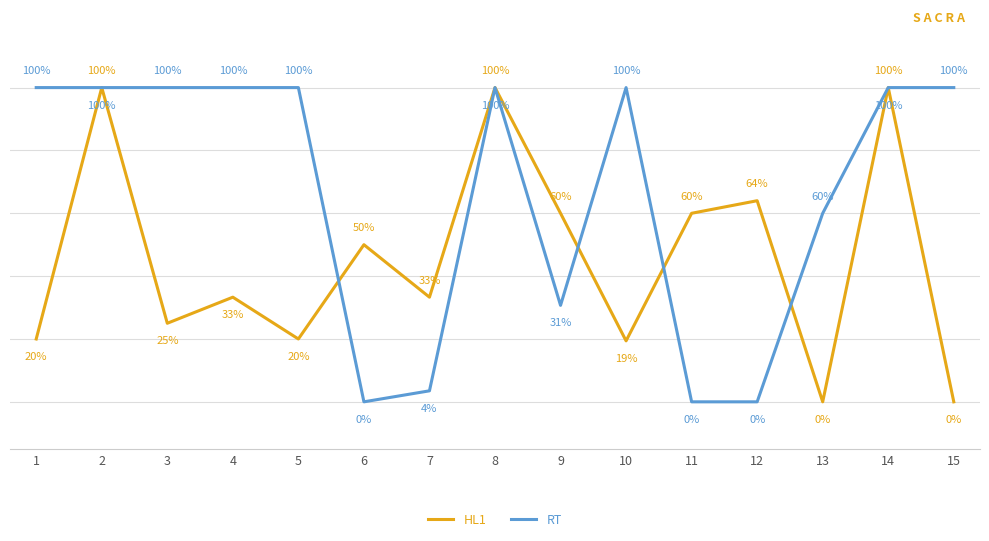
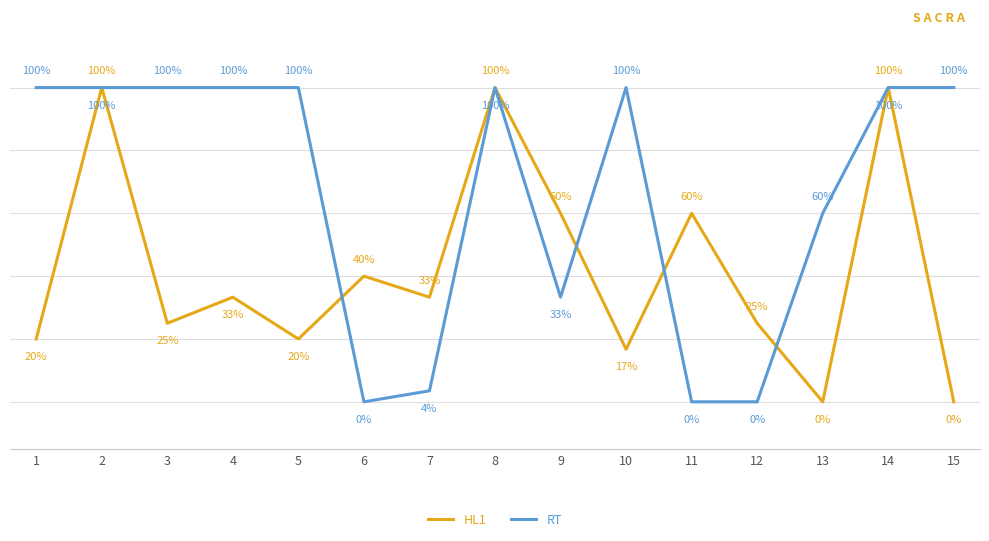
HL1, 6: 50% -> 40%
RT, 9: 31% -> 33%
HL1, 10: 19% -> 17%
HL1, 12: 64% -> 25%
